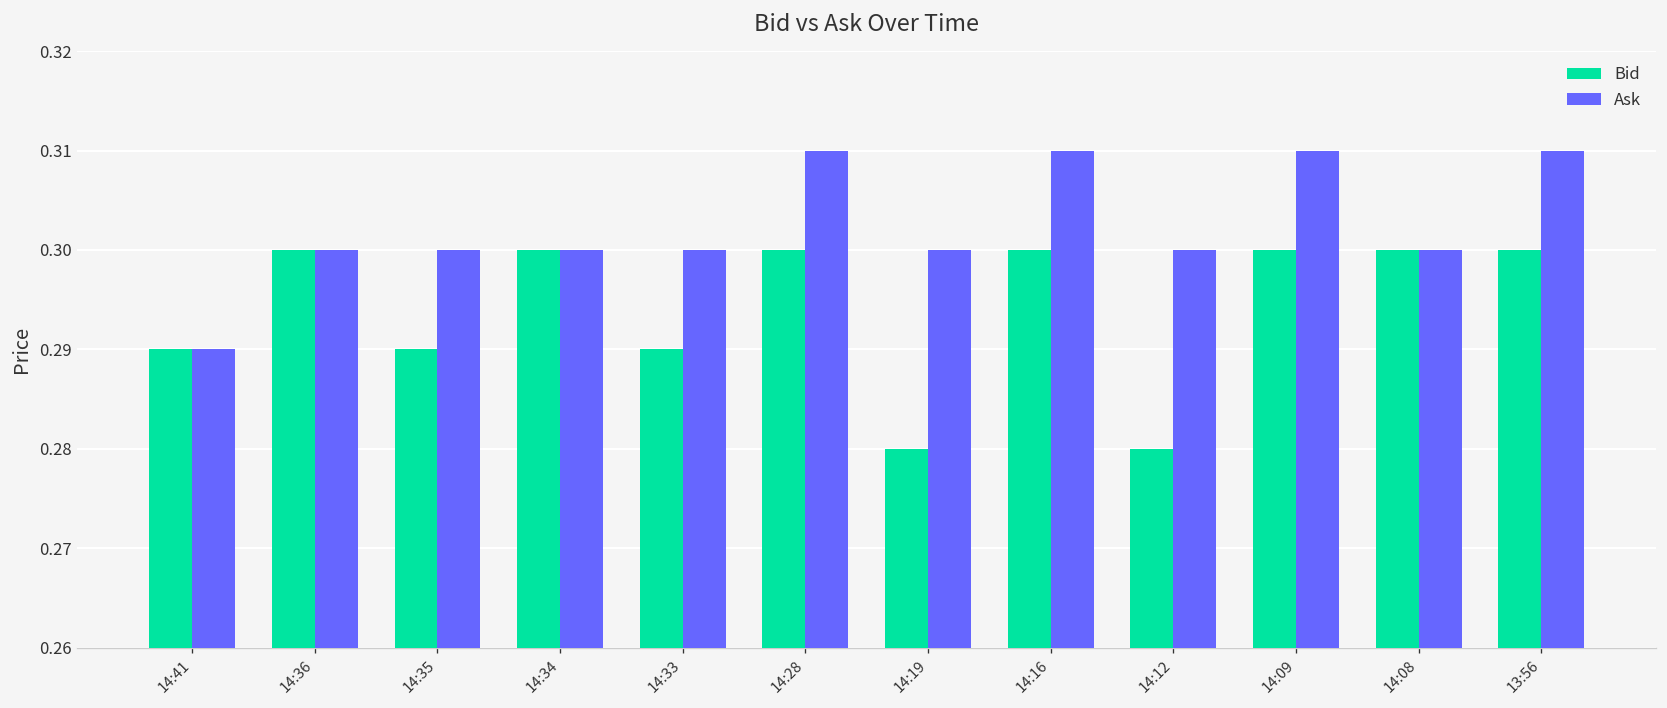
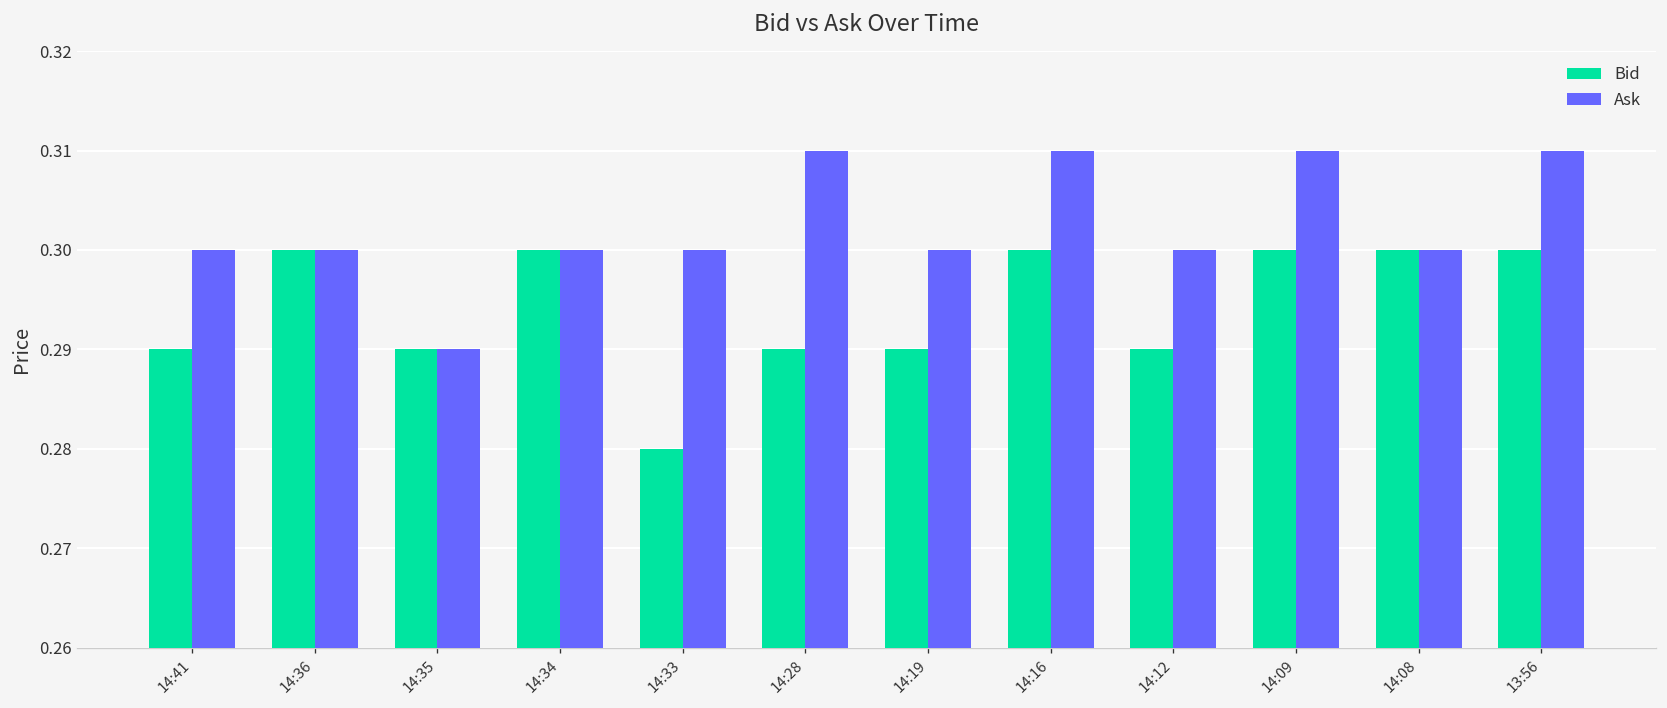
Ask, 14:41: 0.29 -> 0.30
Ask, 14:35: 0.30 -> 0.29
Bid, 14:33: 0.29 -> 0.28
Bid, 14:28: 0.30 -> 0.29
Bid, 14:19: 0.28 -> 0.29
Bid, 14:12: 0.28 -> 0.29
